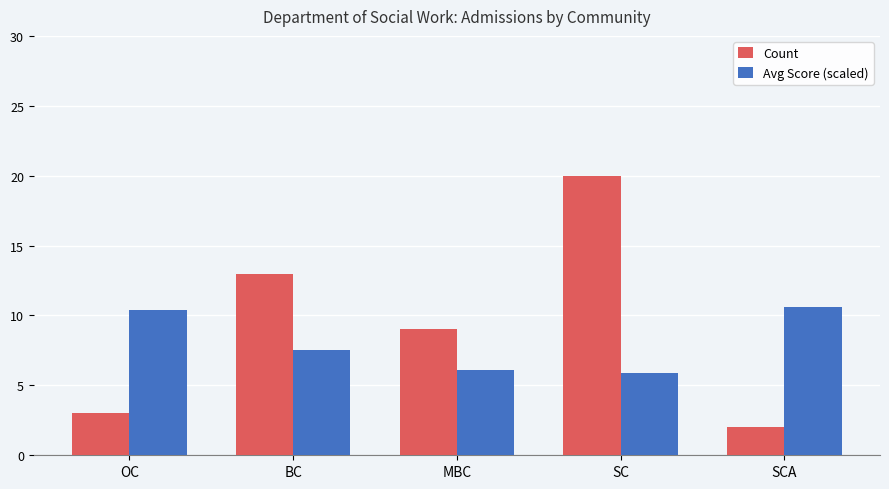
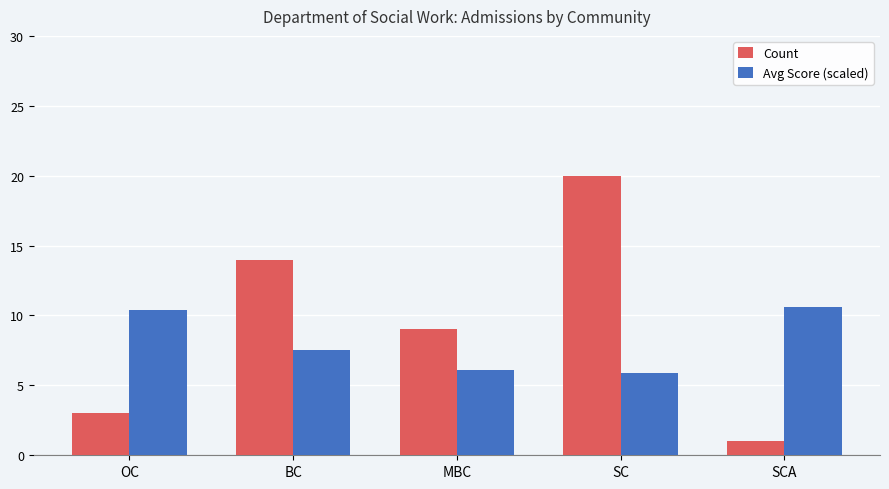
Count, BC: 13 -> 14
Count, SCA: 2 -> 1
